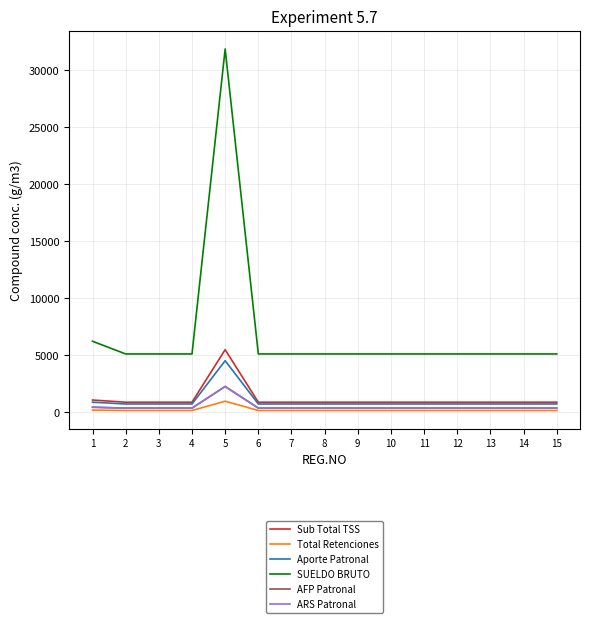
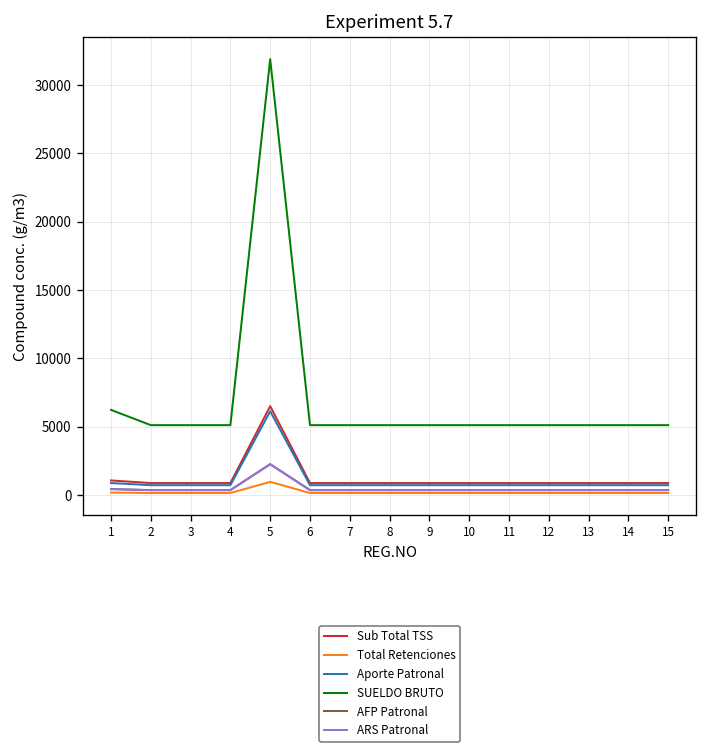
Sub Total TSS, 5: 5500 -> 6500
Aporte Patronal, 5: 4500 -> 6100
